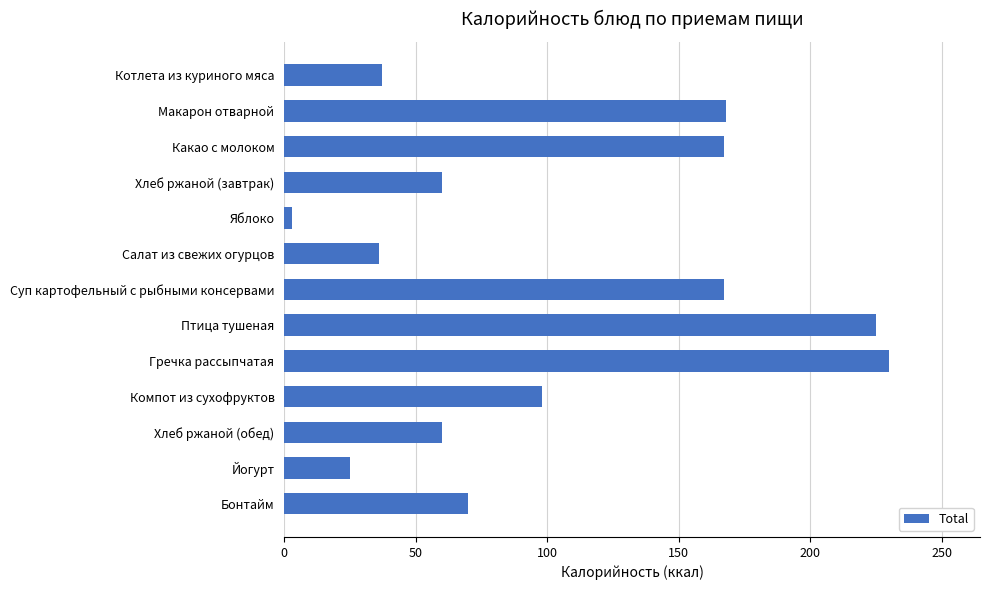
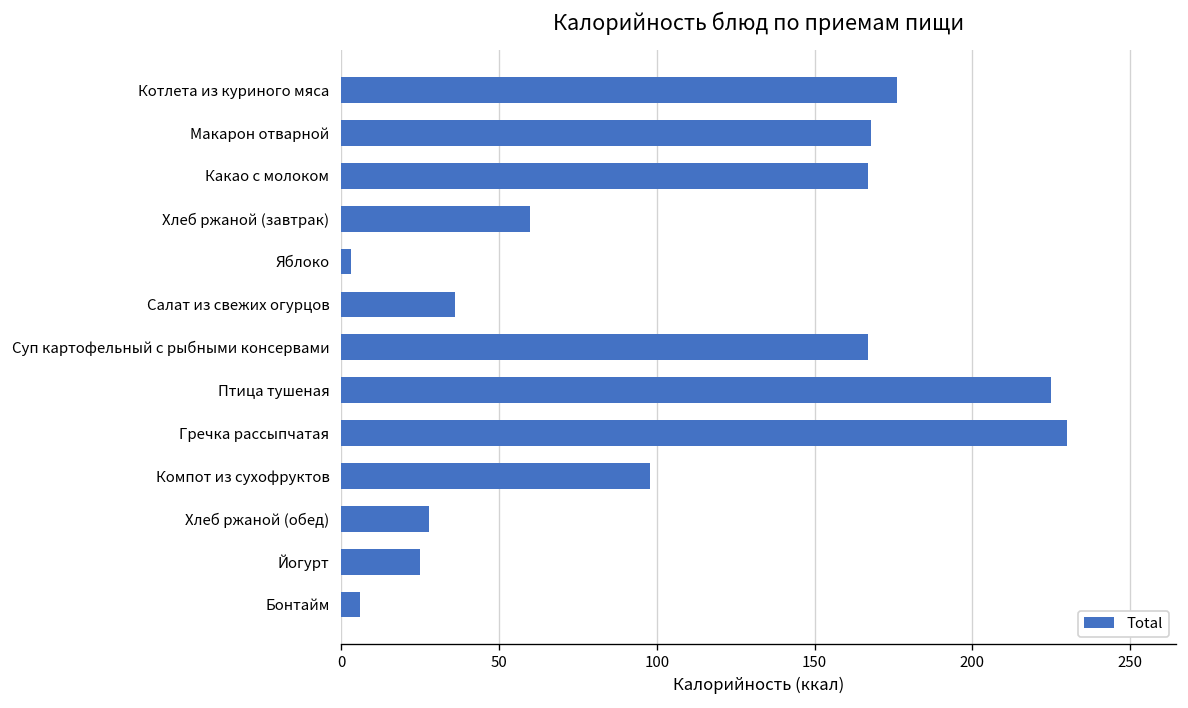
Котлета из куриного мяса: 37 -> 176
Хлеб ржаной (обед): 60 -> 28
Бонтайм: 70 -> 6
